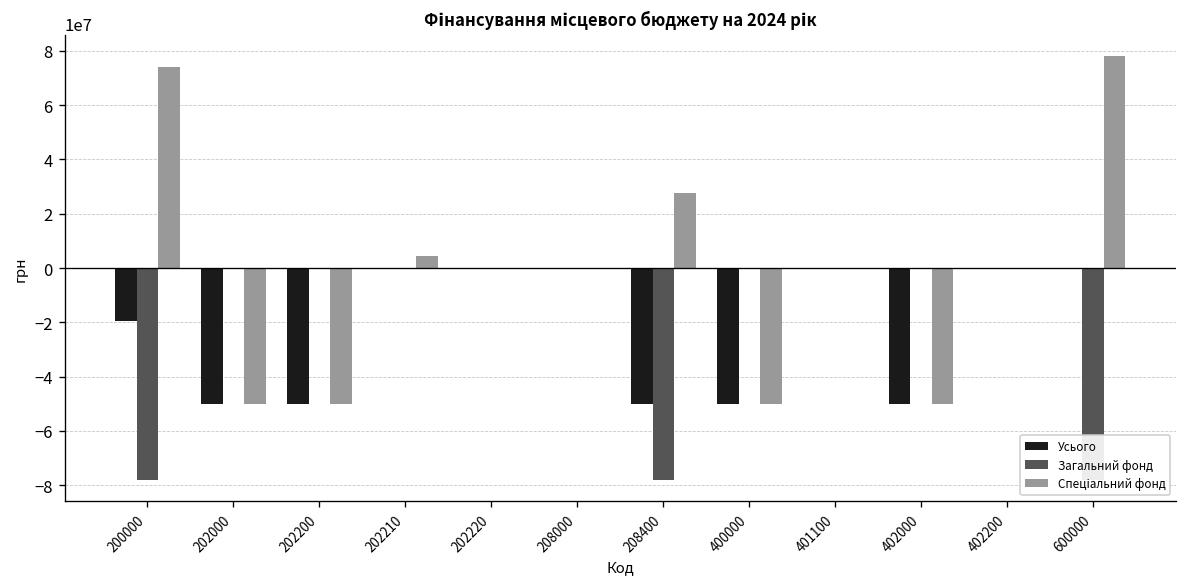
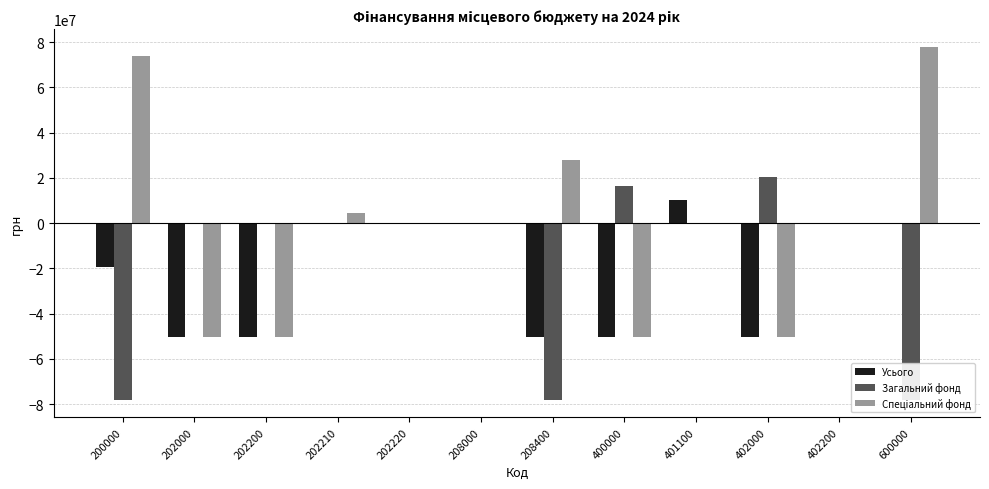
Загальний фонд, 400000: 0 -> 17000000
Усього, 401100: 0 -> 10000000
Загальний фонд, 402000: 0 -> 20000000
